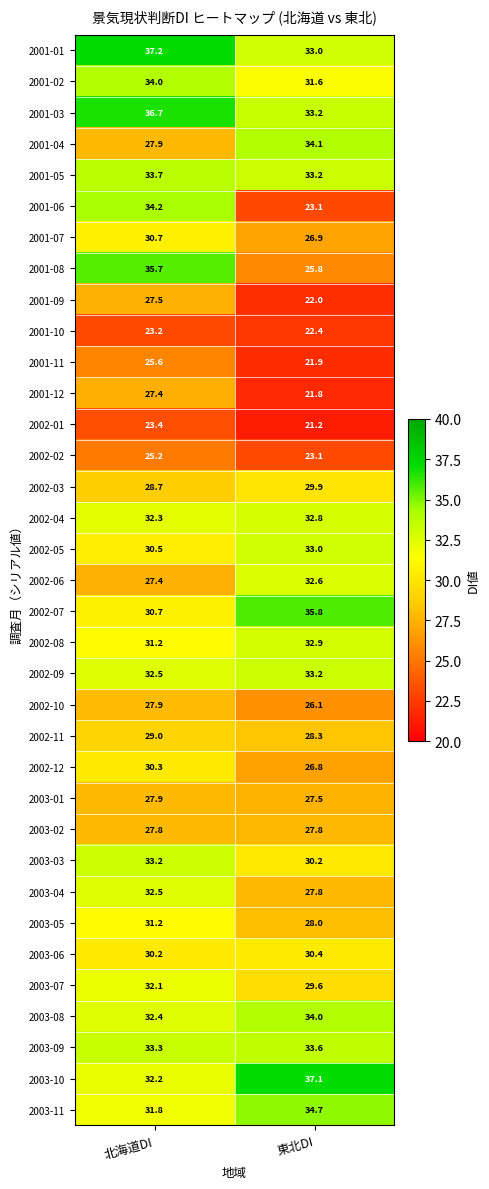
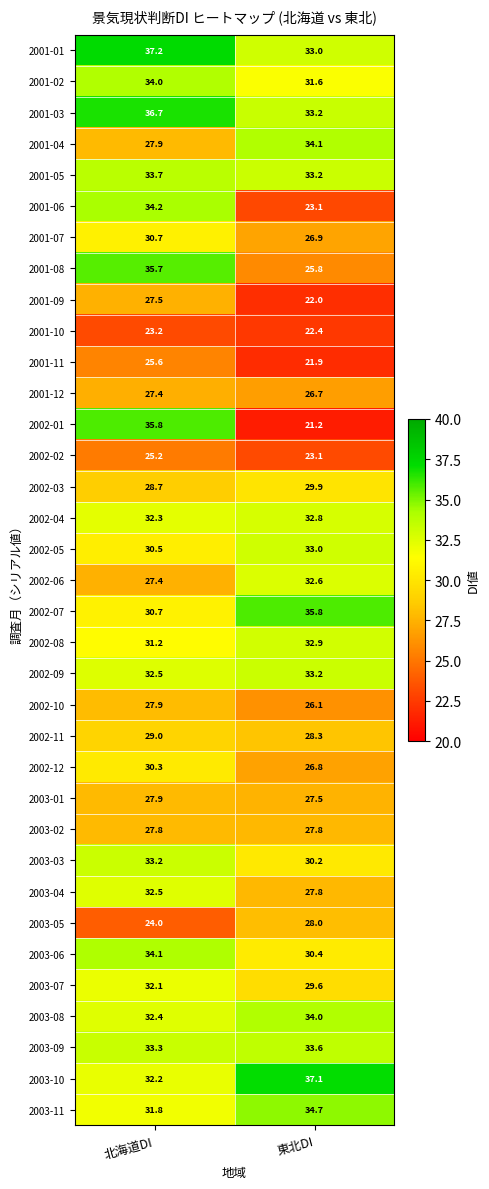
2001-12, 東北DI: 21.8 -> 26.7
2002-01, 北海道DI: 23.4 -> 35.8
2003-05, 北海道DI: 31.2 -> 24.0
2003-06, 北海道DI: 30.2 -> 34.1
